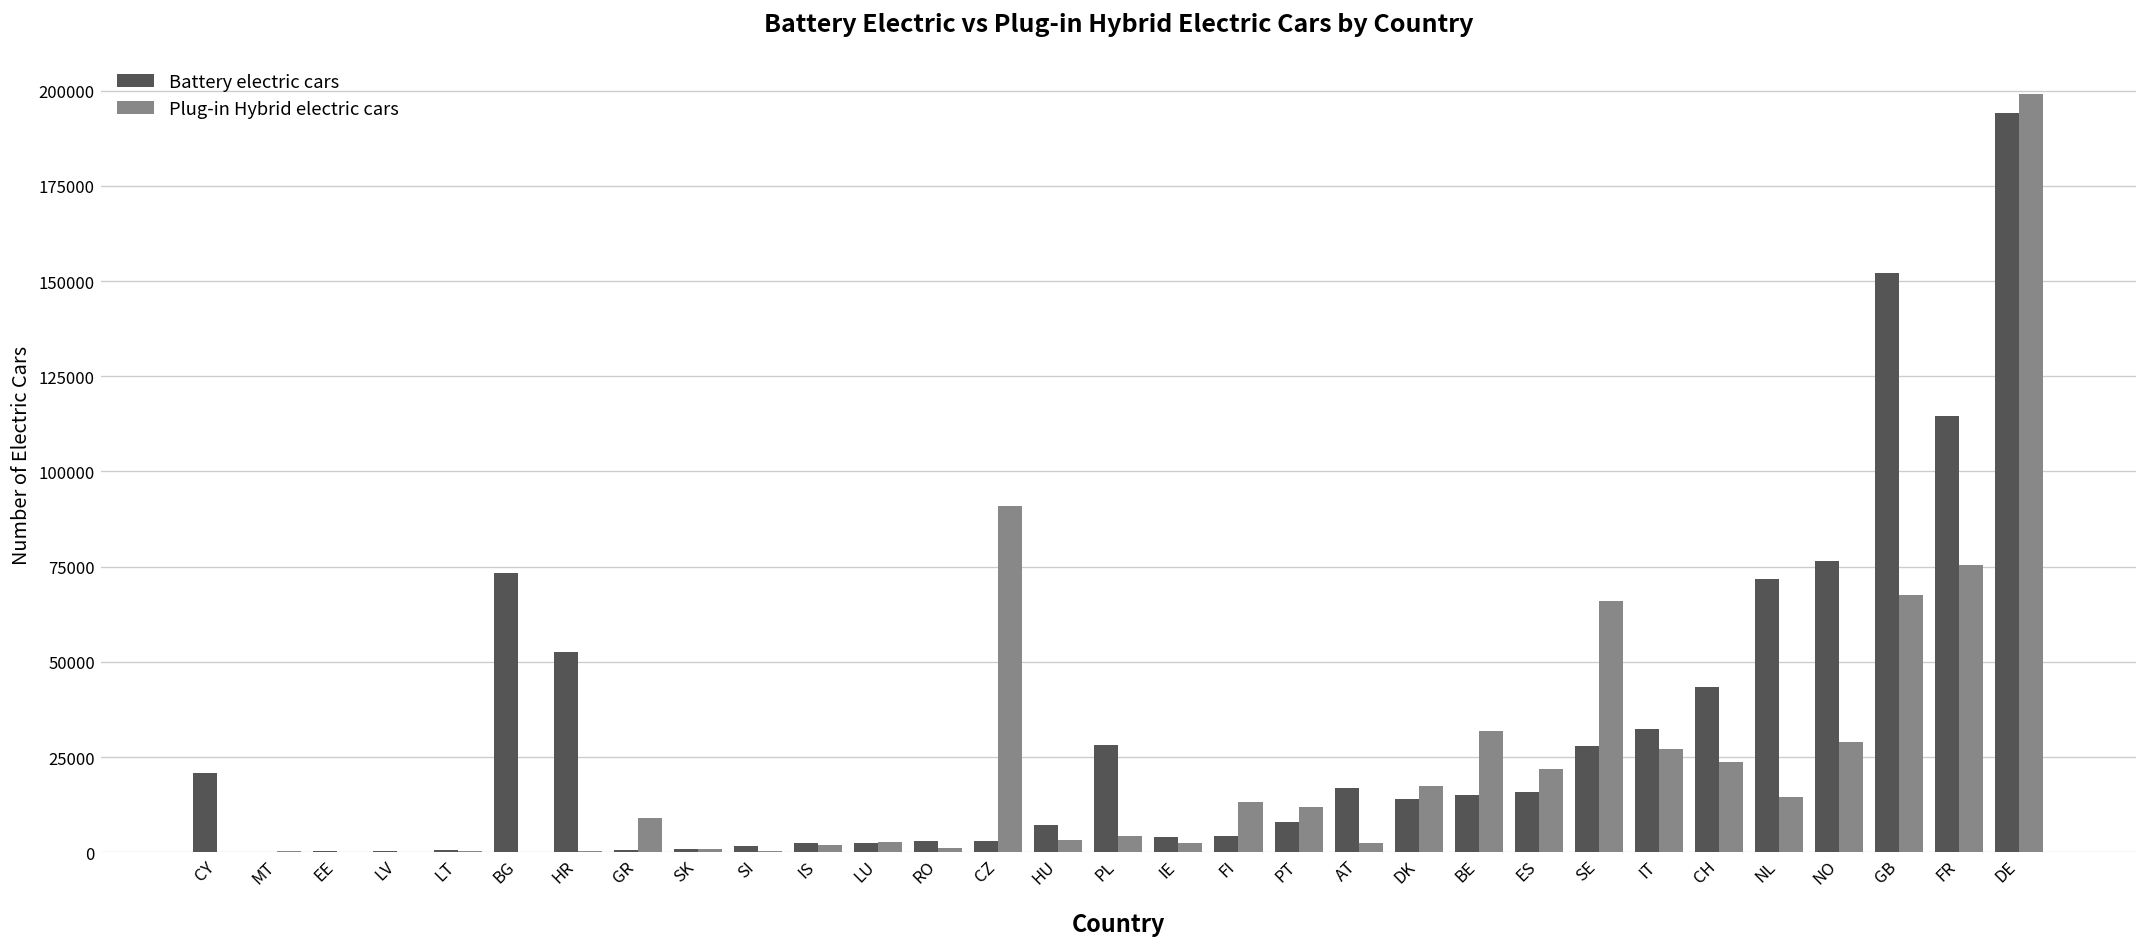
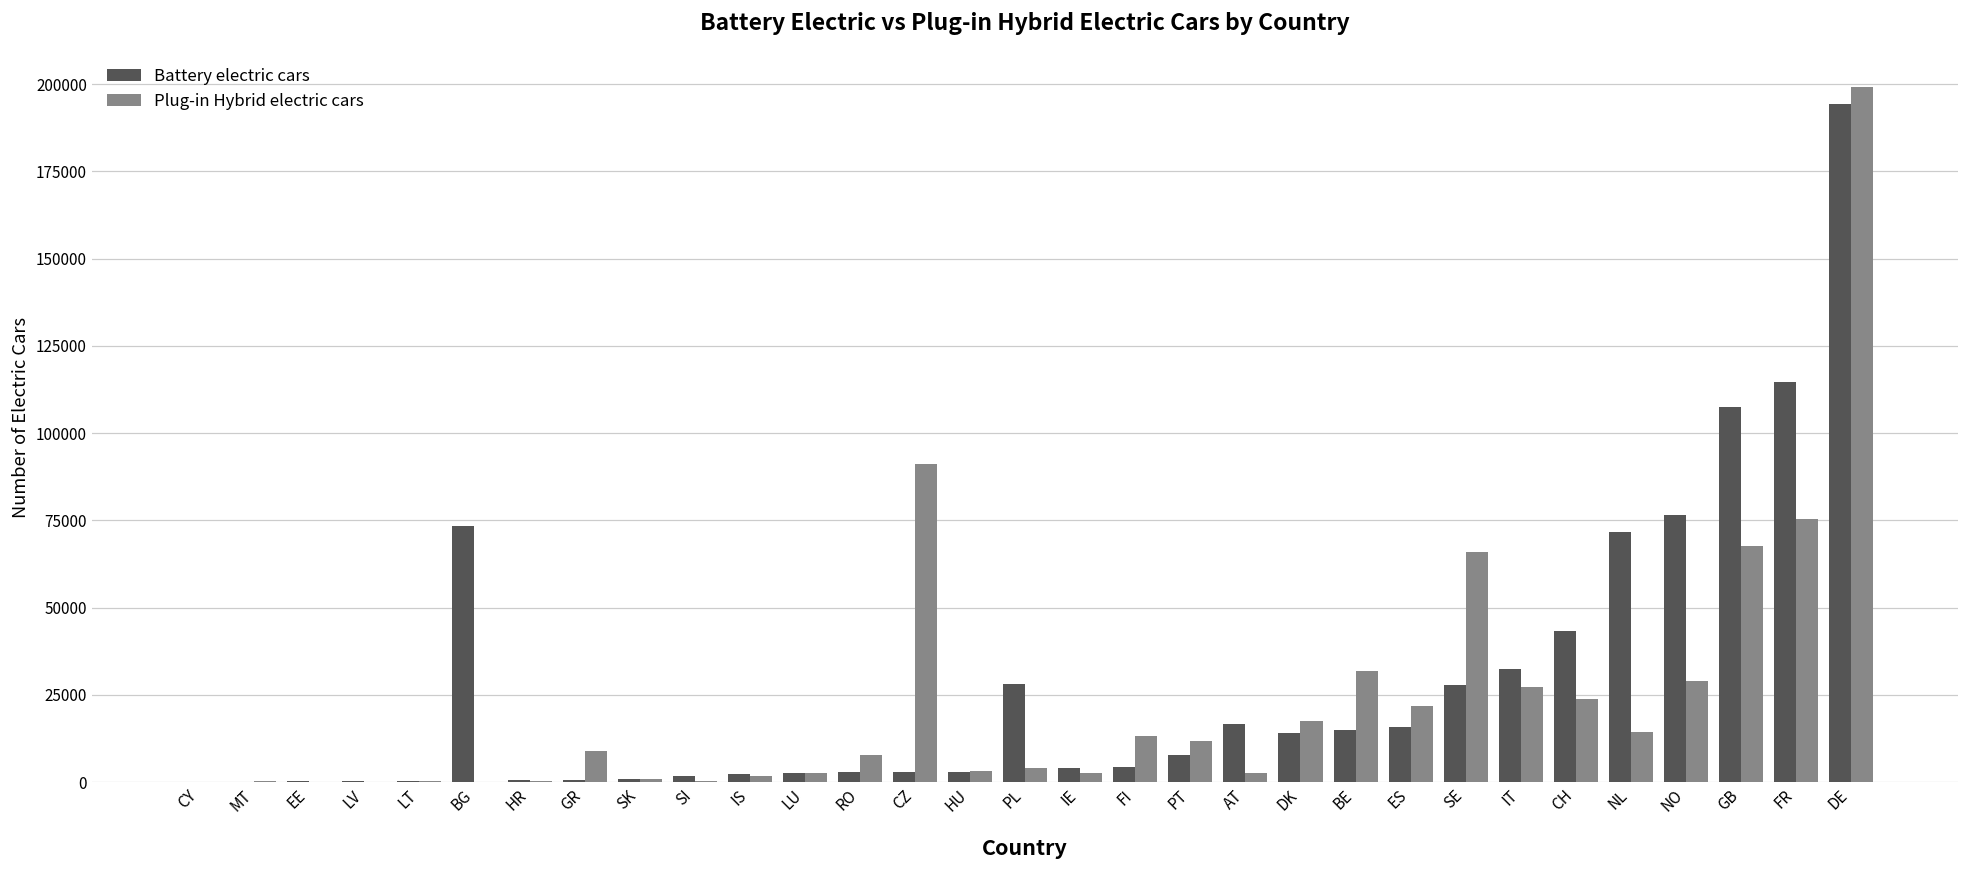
Battery electric cars, CY: 21000 -> 0
Battery electric cars, HR: 53000 -> 1000
Plug-in Hybrid electric cars, RO: 1000 -> 8000
Battery electric cars, HU: 7000 -> 3000
Battery electric cars, GB: 152000 -> 107000
